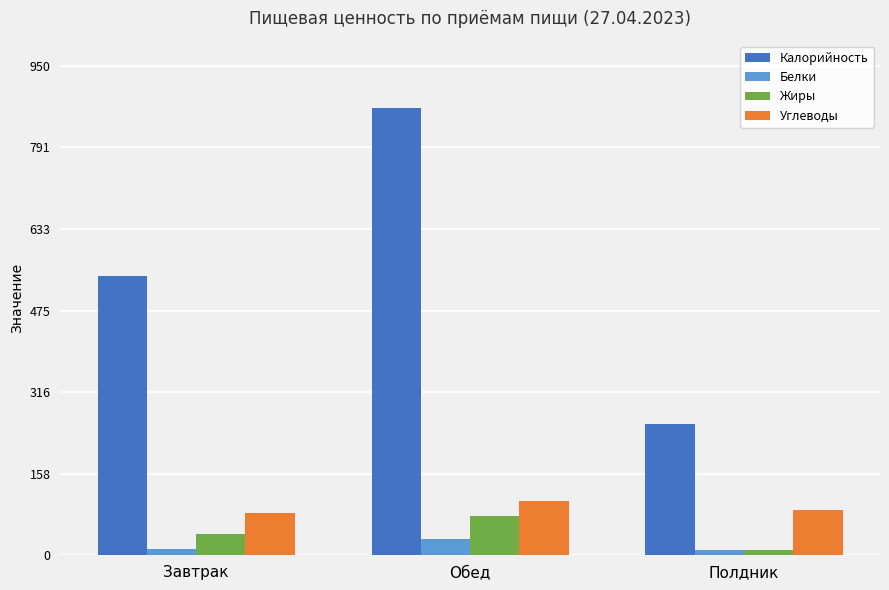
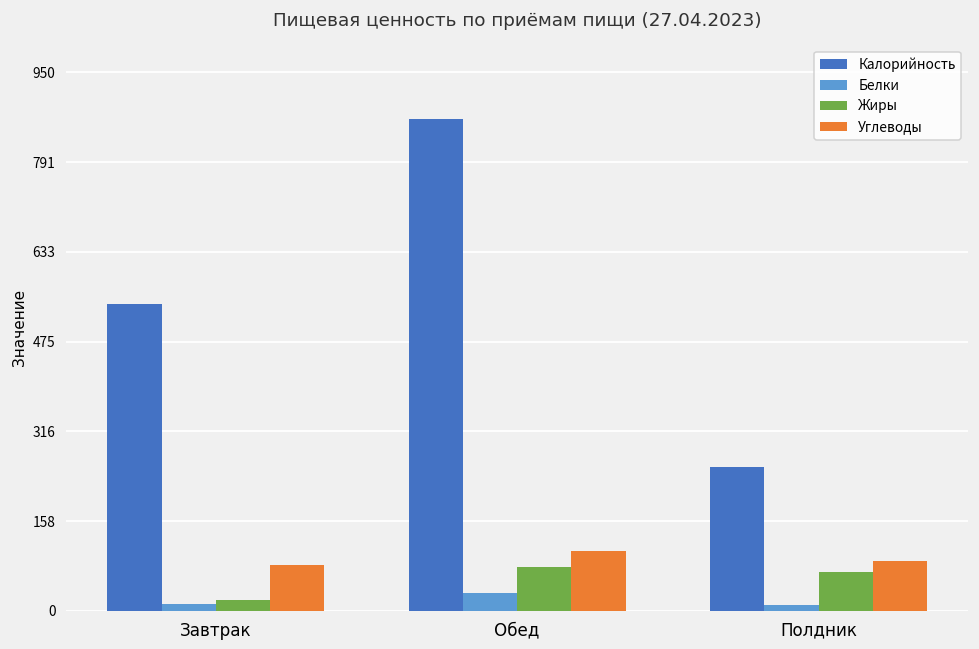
Жиры, Завтрак: 40 -> 20
Жиры, Полдник: 10 -> 70
